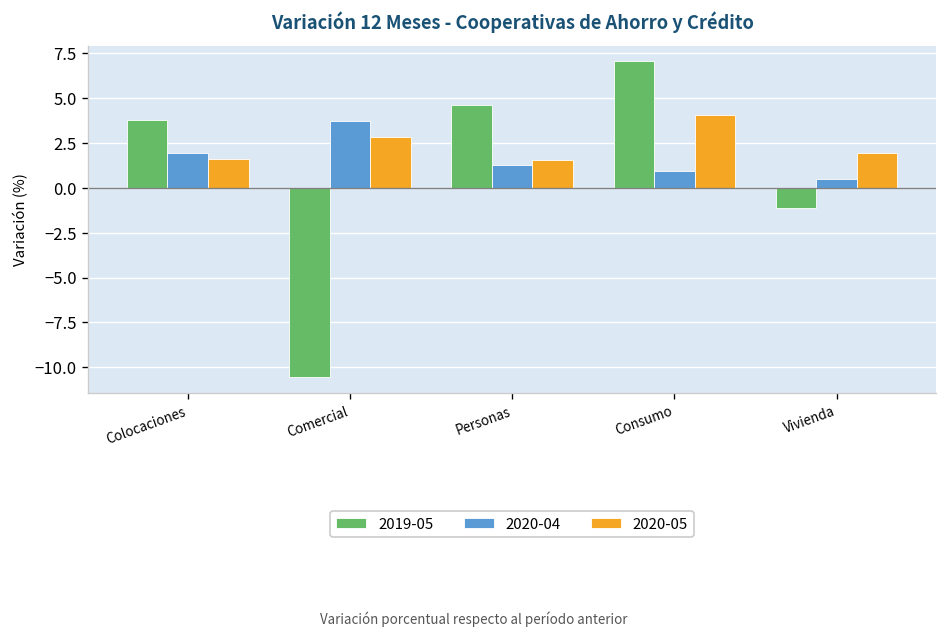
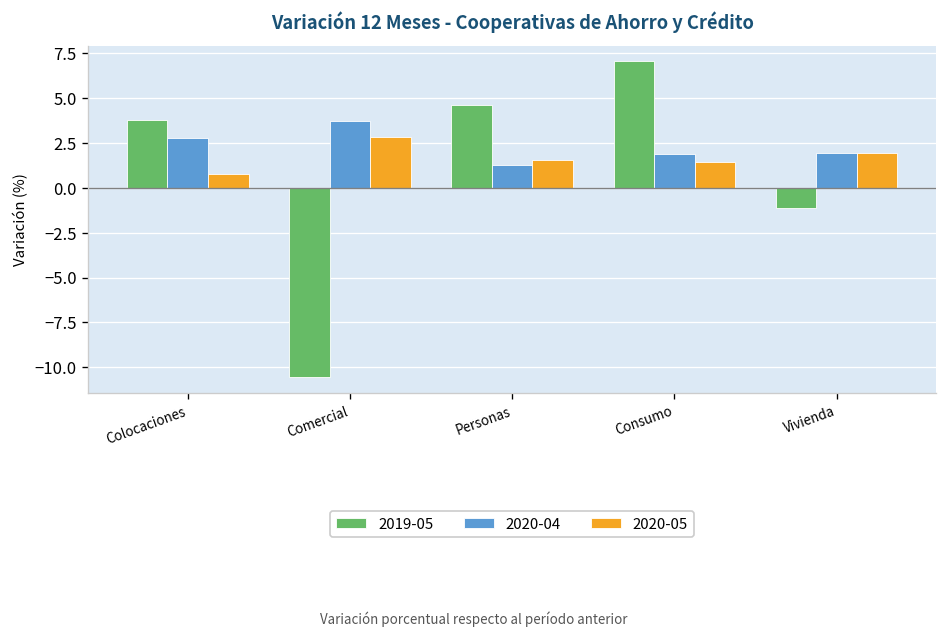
2020-04, Colocaciones: 1.9 -> 2.7
2020-05, Colocaciones: 1.6 -> 0.8
2020-04, Consumo: 0.9 -> 1.9
2020-05, Consumo: 4.1 -> 1.4
2020-04, Vivienda: 0.5 -> 1.9
